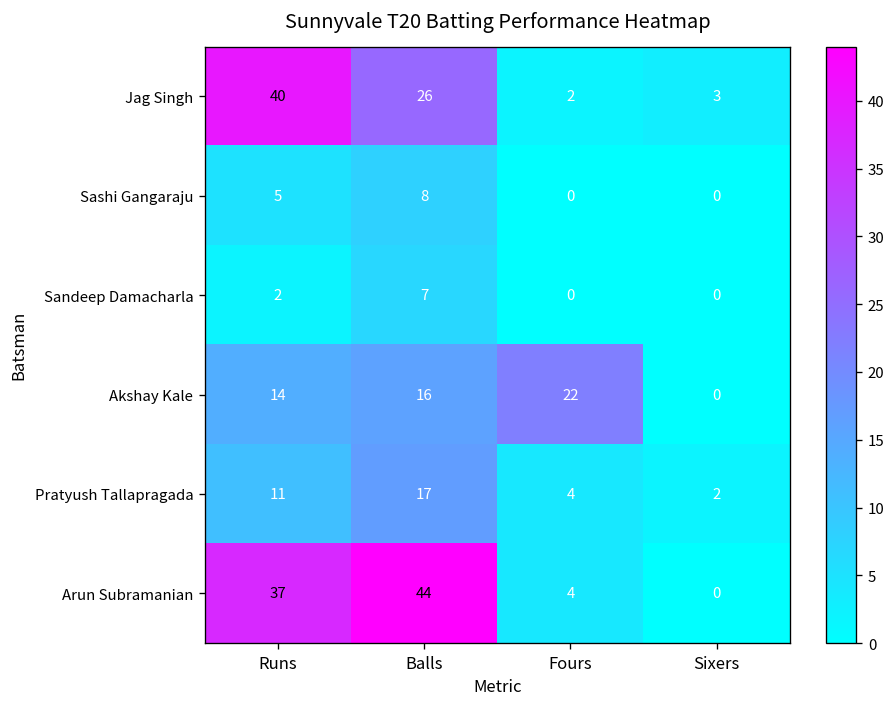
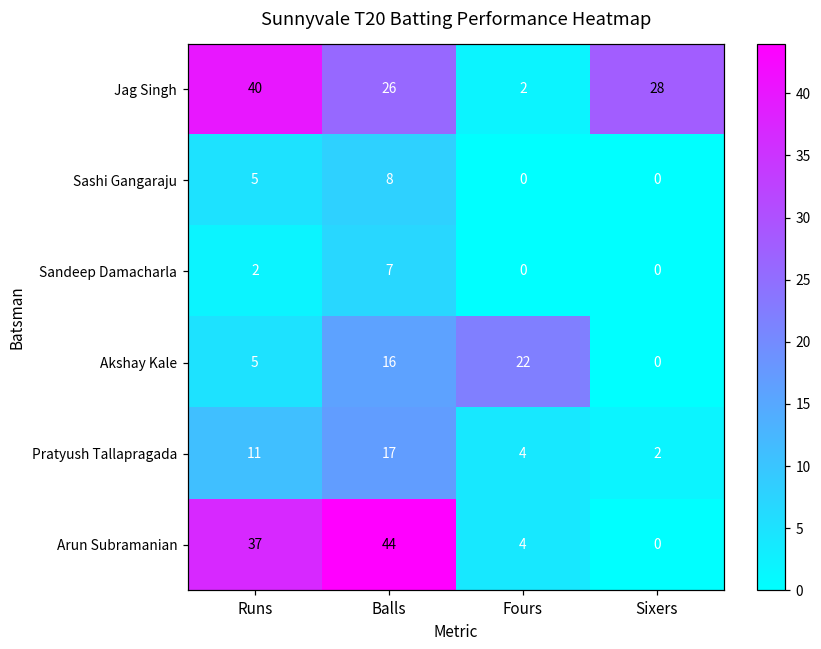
Jag Singh, Sixers: 3 -> 28
Akshay Kale, Runs: 14 -> 5
